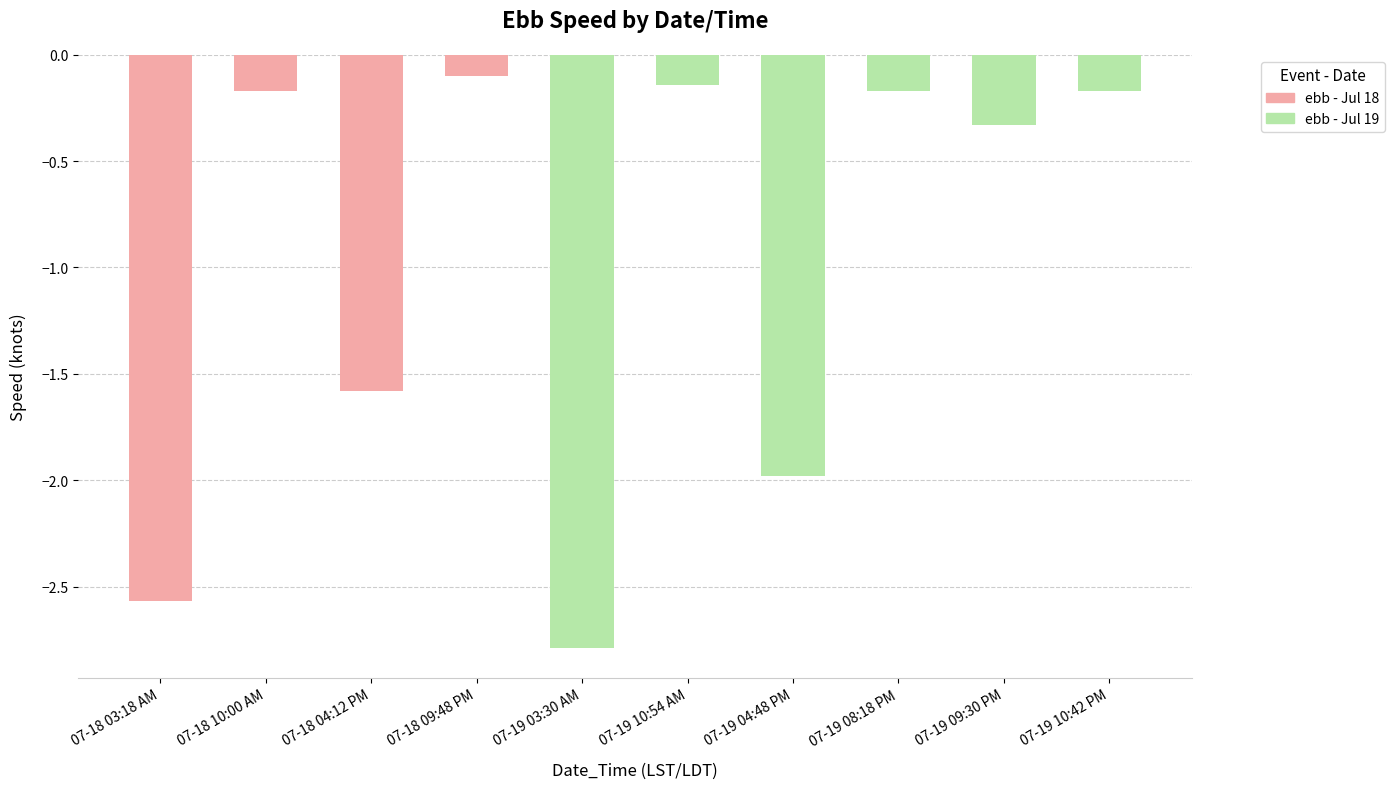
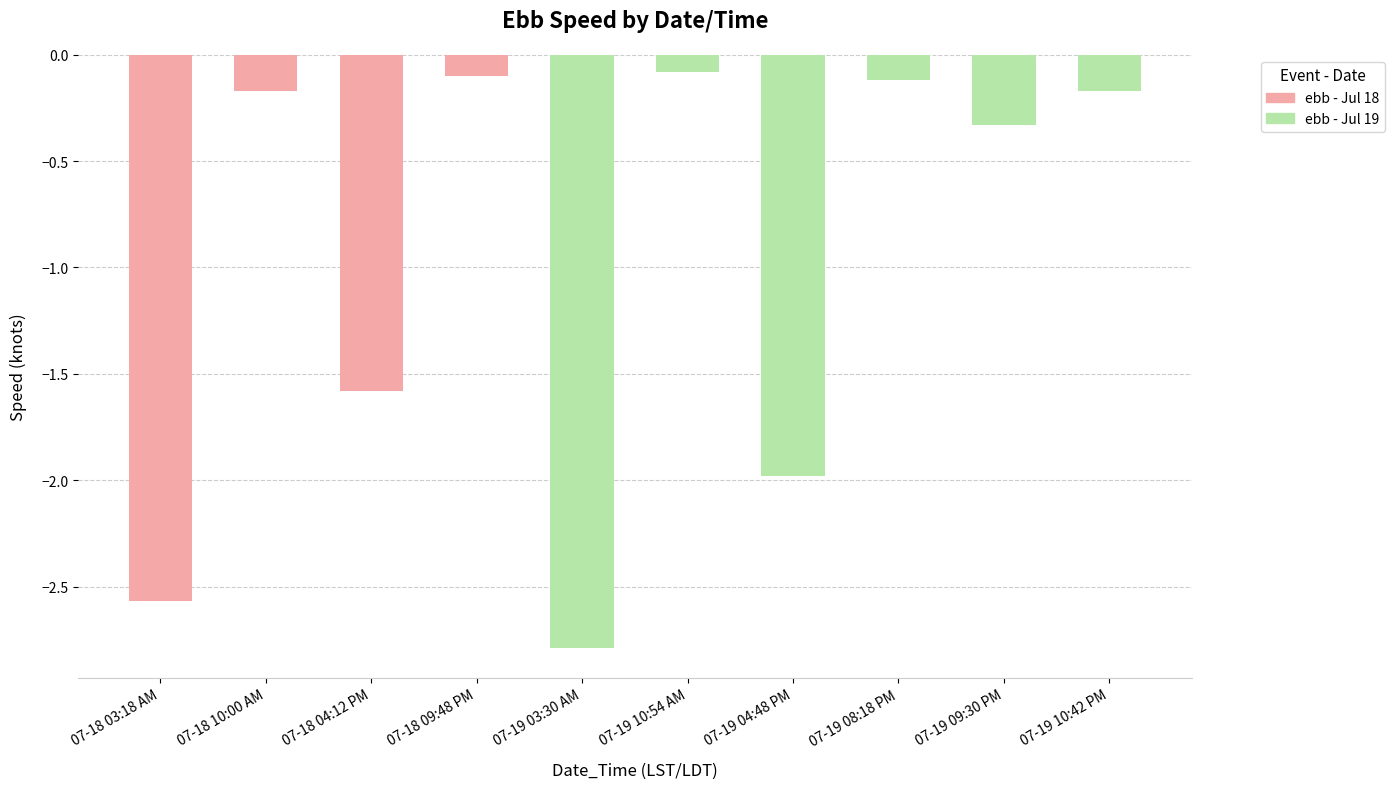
07-19 10:54 AM: -0.14 -> -0.08
07-19 08:18 PM: -0.17 -> -0.12
